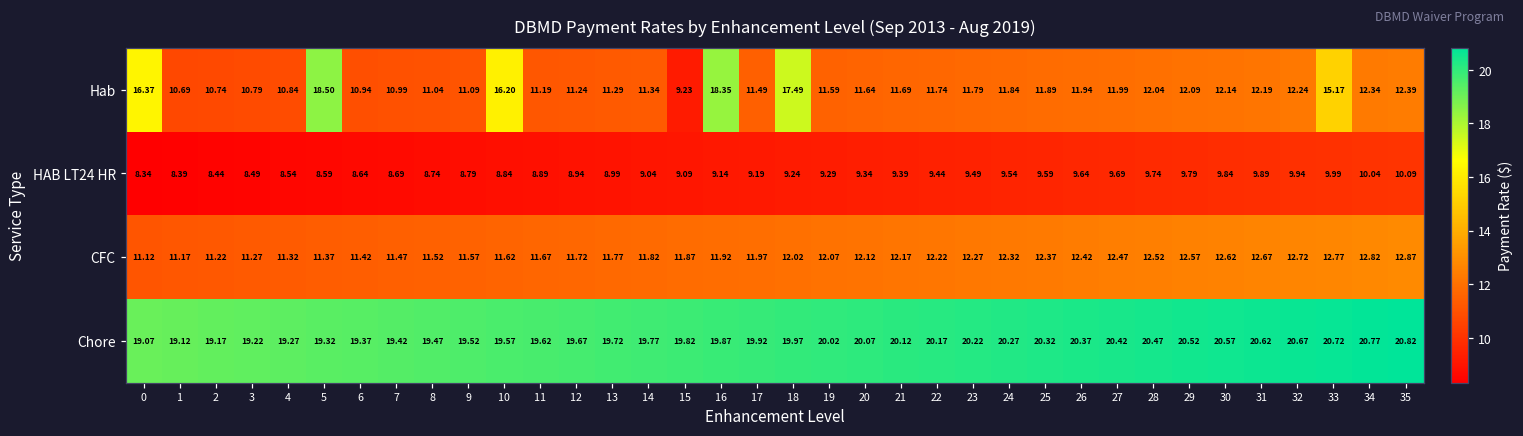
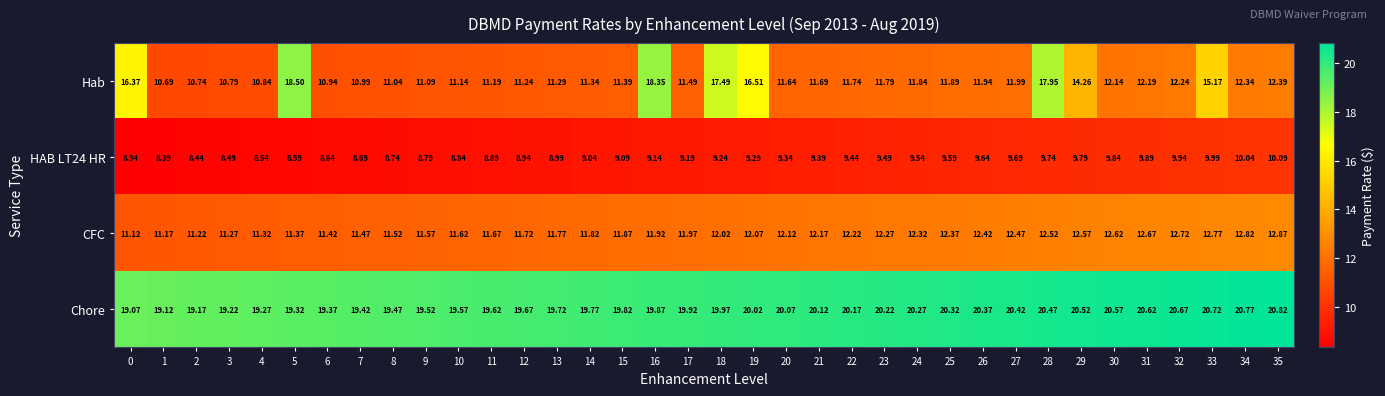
Hab, 10: 16.20 -> 11.14
Hab, 15: 9.23 -> 11.39
Hab, 19: 11.59 -> 16.51
Hab, 28: 12.04 -> 17.95
Hab, 29: 12.09 -> 14.26
